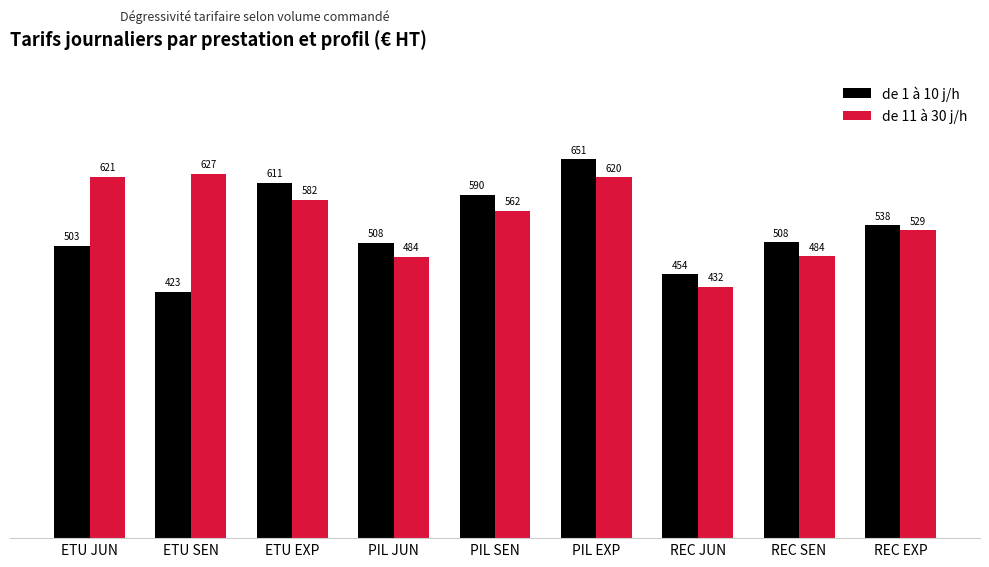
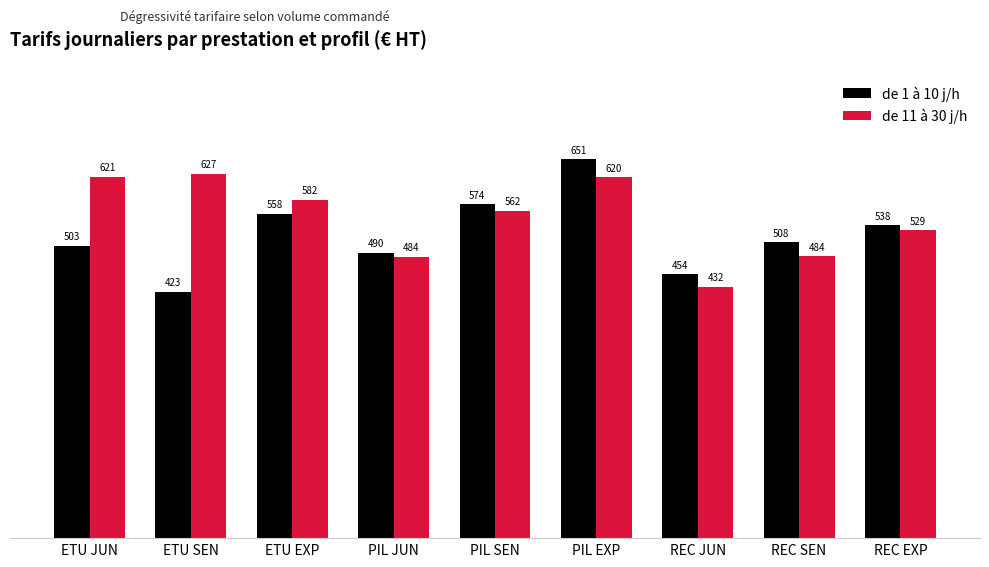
de 1 à 10 j/h, ETU EXP: 611 -> 558
de 1 à 10 j/h, PIL JUN: 508 -> 490
de 1 à 10 j/h, PIL SEN: 590 -> 574
